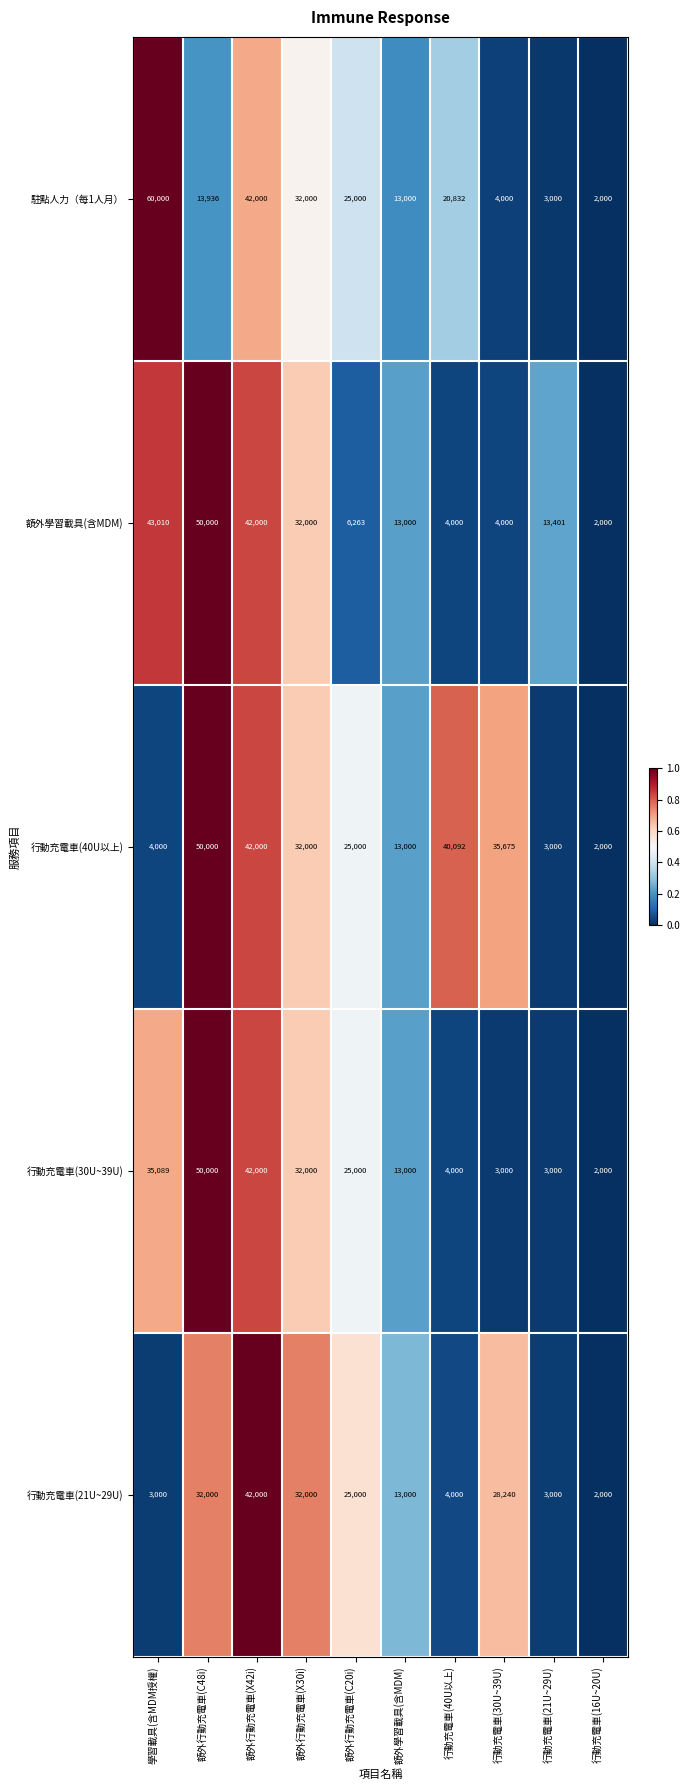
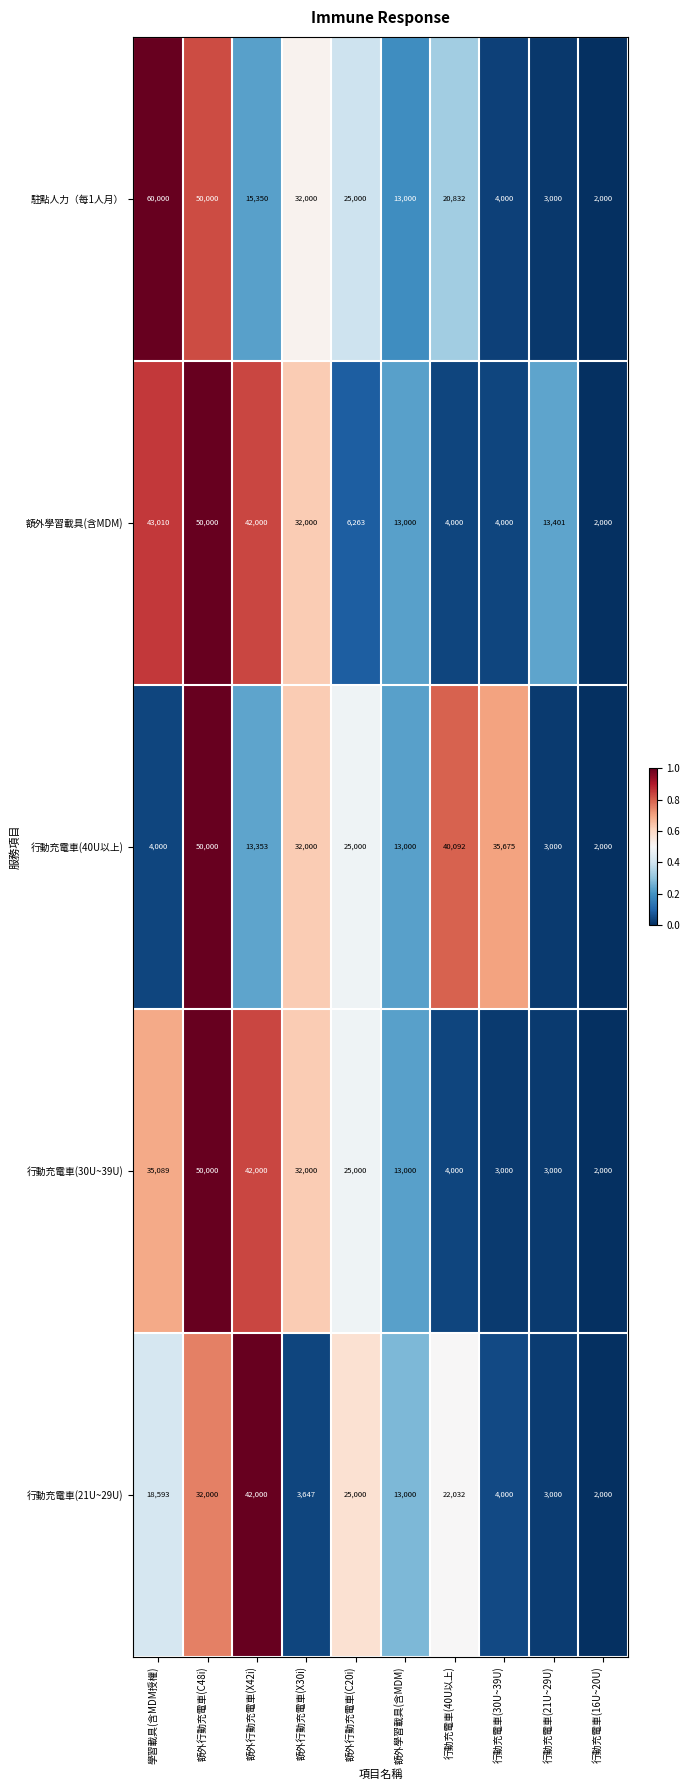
駐點人力（每1人月）, 額外行動充電車(C48i): 13,936 -> 50,000
駐點人力（每1人月）, 額外行動充電車(X42i): 42,000 -> 15,350
行動充電車(40U以上), 額外行動充電車(X42i): 42,000 -> 13,353
行動充電車(21U~29U), 學習載具(含MDM授權): 3,000 -> 18,593
行動充電車(21U~29U), 額外行動充電車(X30i): 32,000 -> 3,647
行動充電車(21U~29U), 行動充電車(40U以上): 4,000 -> 22,032
行動充電車(21U~29U), 行動充電車(30U~39U): 28,240 -> 4,000
